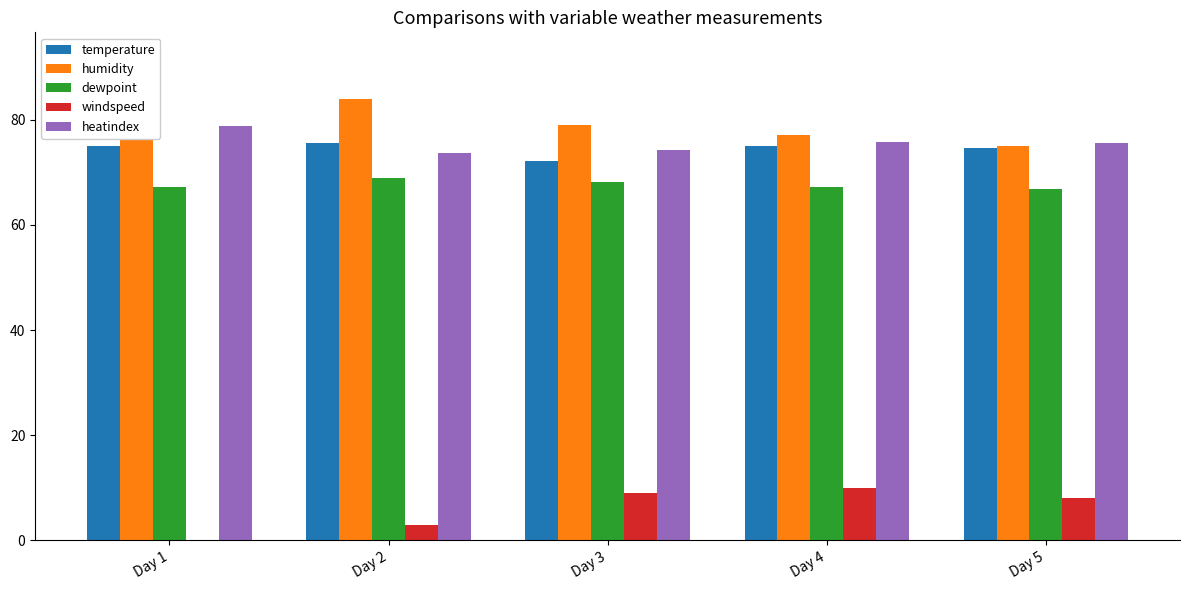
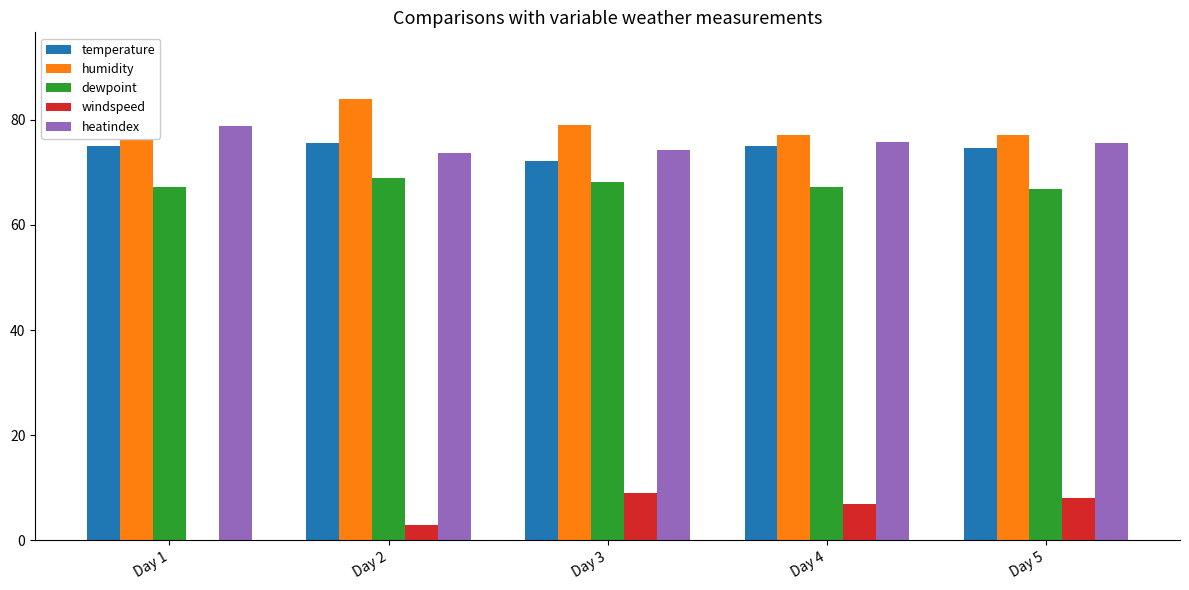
windspeed, Day 4: 10 -> 7
humidity, Day 5: 75 -> 77
